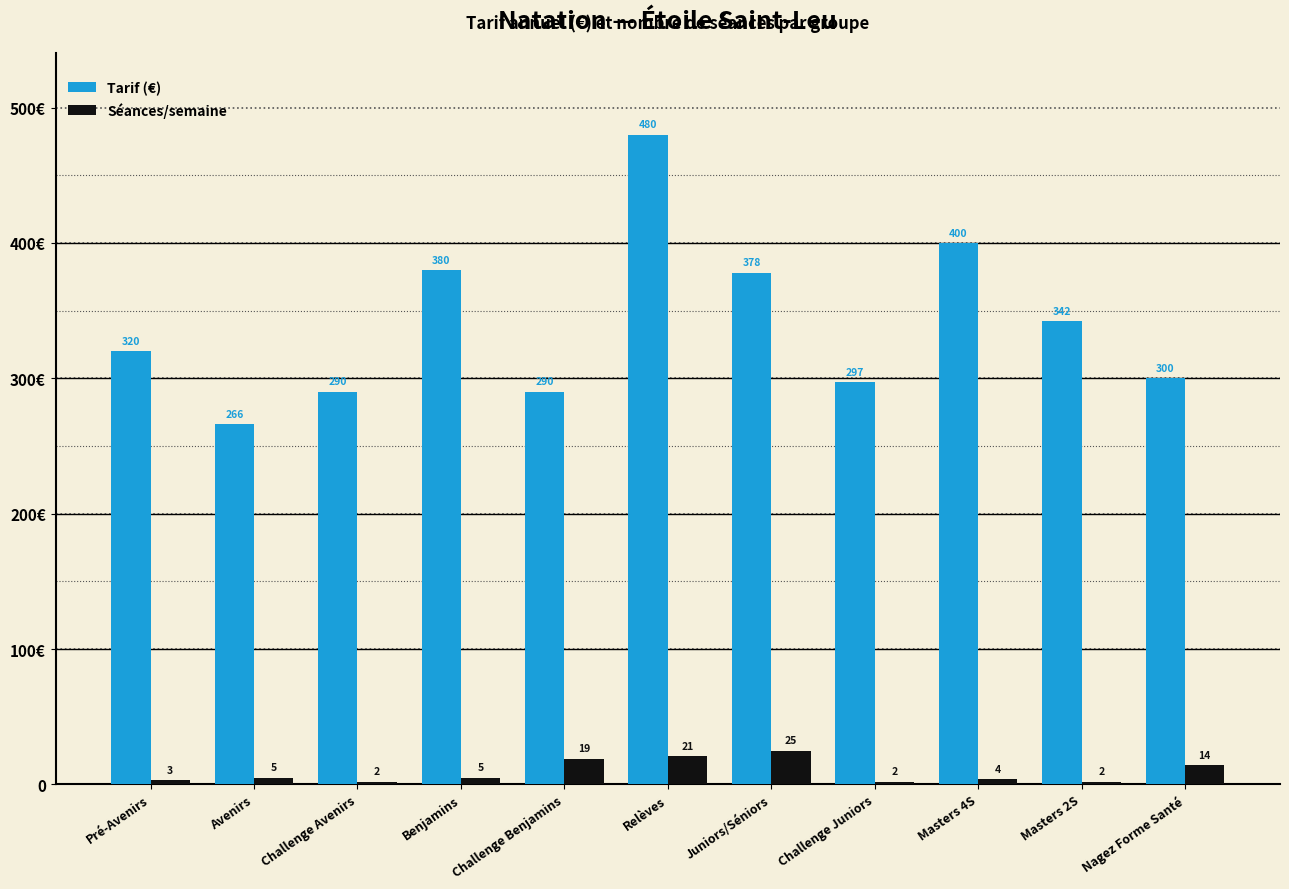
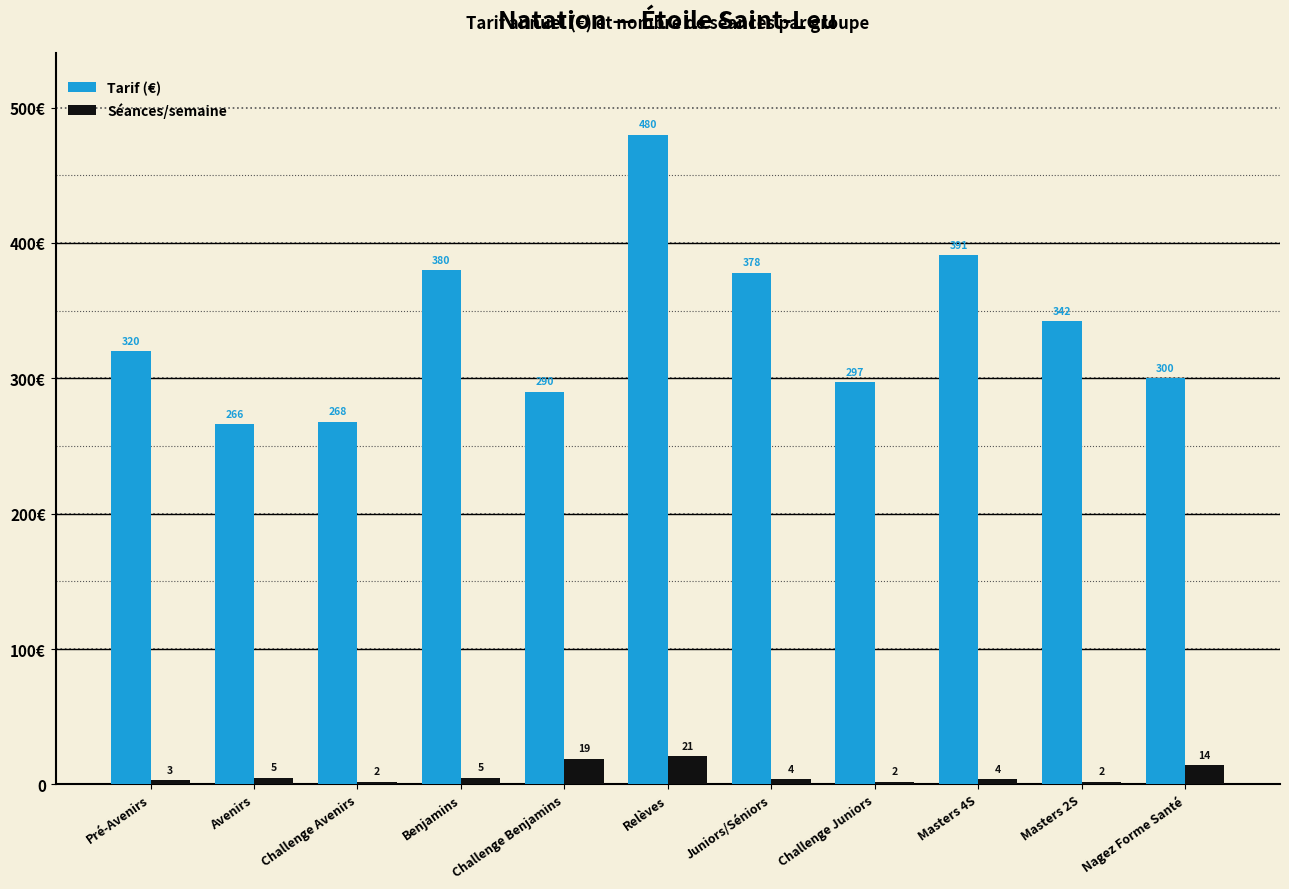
Tarif (€), Challenge Avenirs: 290 -> 268
Séances/semaine, Juniors/Séniors: 25 -> 4
Tarif (€), Masters 4S: 400 -> 391
